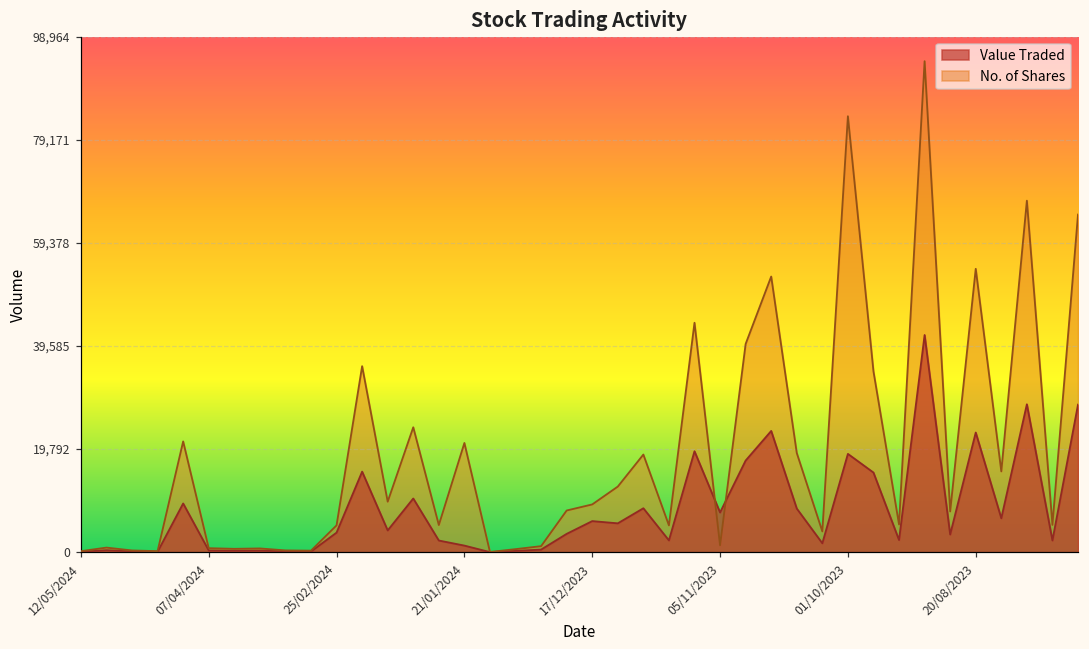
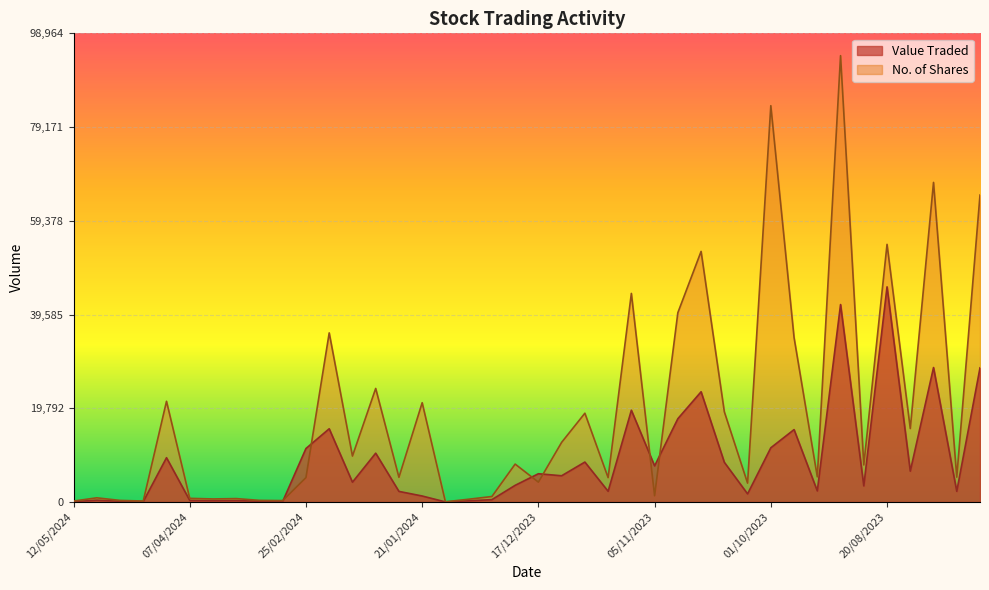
Value Traded, 25/02/2024: 4,000 -> 11,000
No. of Shares, 17/12/2023: 9,000 -> 4,000
Value Traded, 01/10/2023: 19,000 -> 11,000
Value Traded, 20/08/2023: 23,000 -> 45,000
